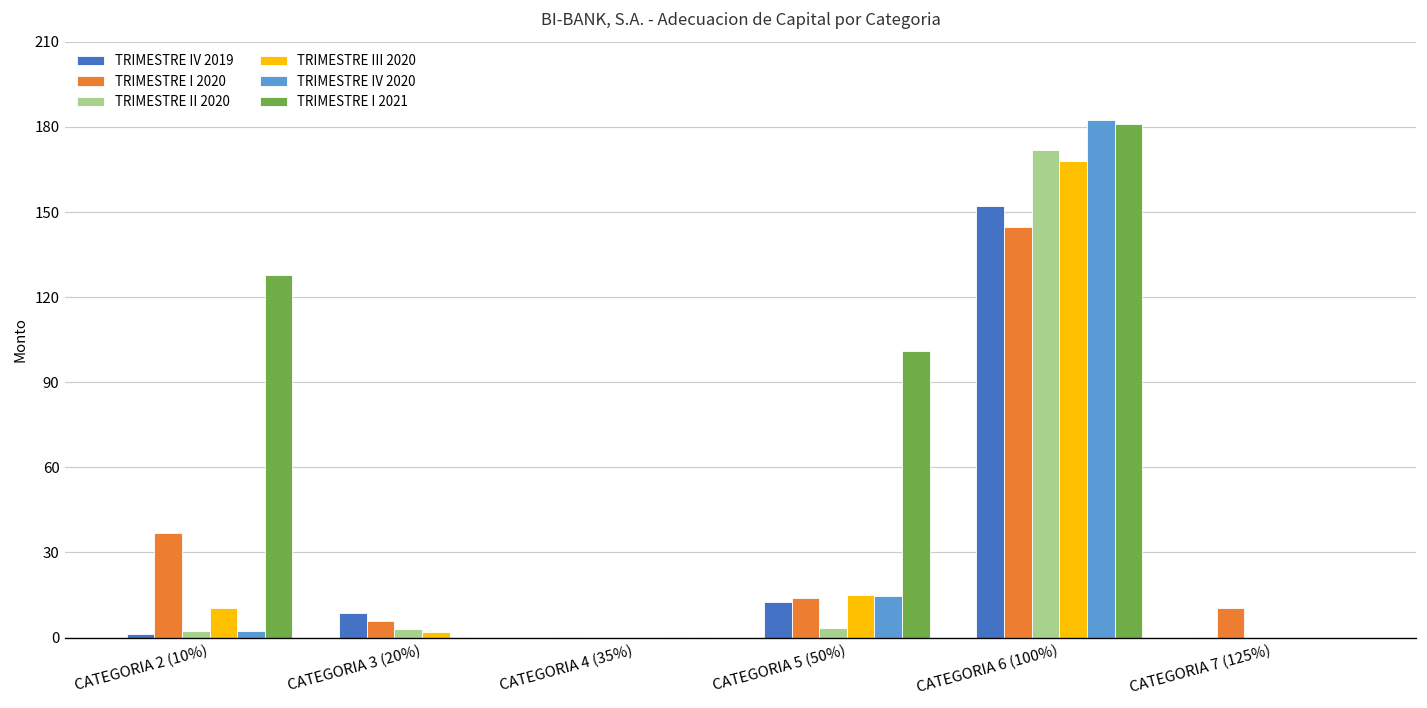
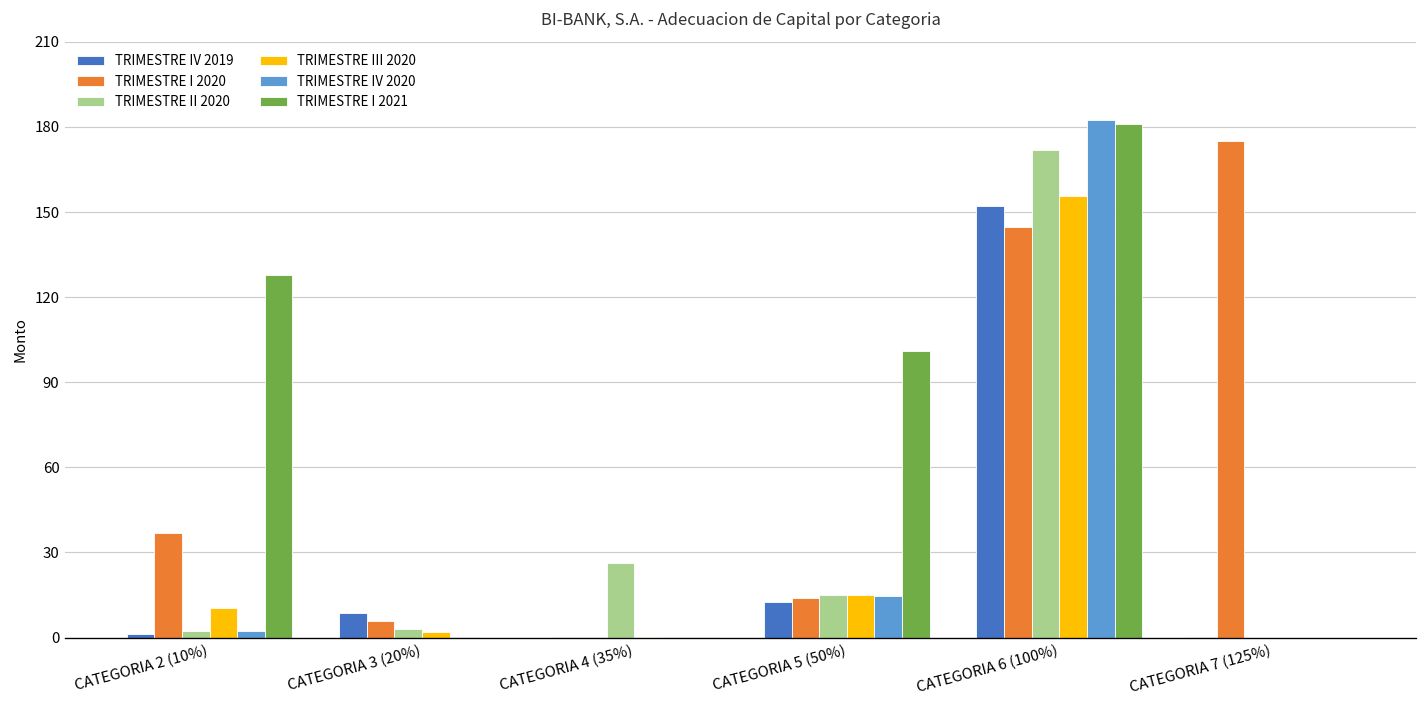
TRIMESTRE II 2020, CATEGORIA 4 (35%): 0 -> 26
TRIMESTRE II 2020, CATEGORIA 5 (50%): 3 -> 15
TRIMESTRE III 2020, CATEGORIA 6 (100%): 168 -> 156
TRIMESTRE I 2020, CATEGORIA 7 (125%): 10 -> 175
